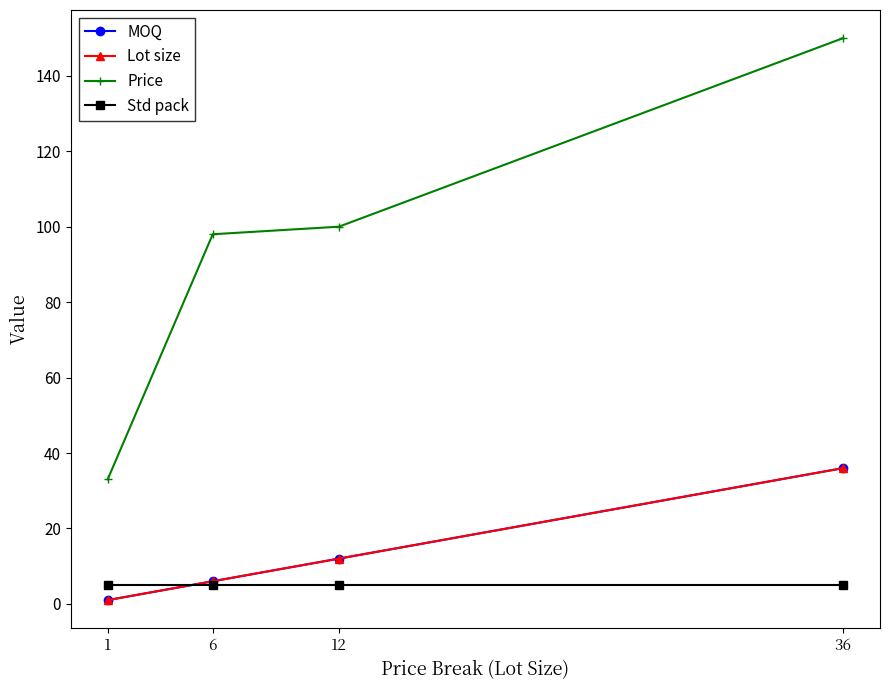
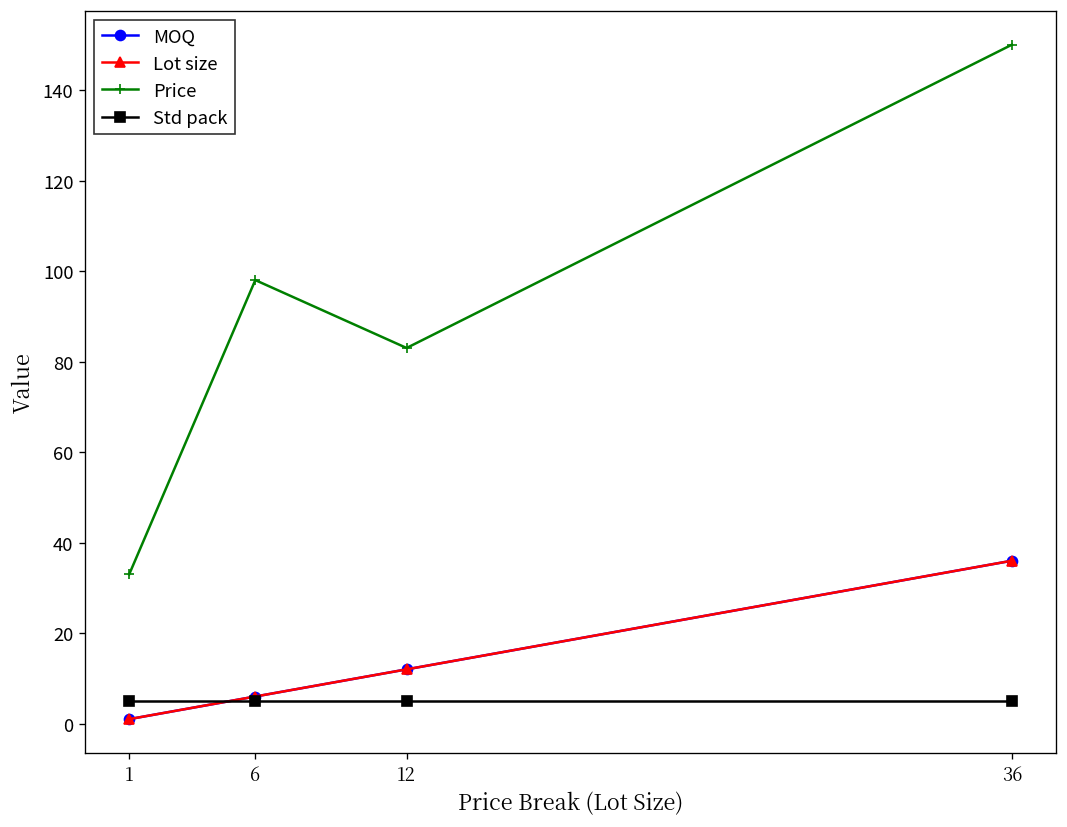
Price, 12: 100 -> 83
